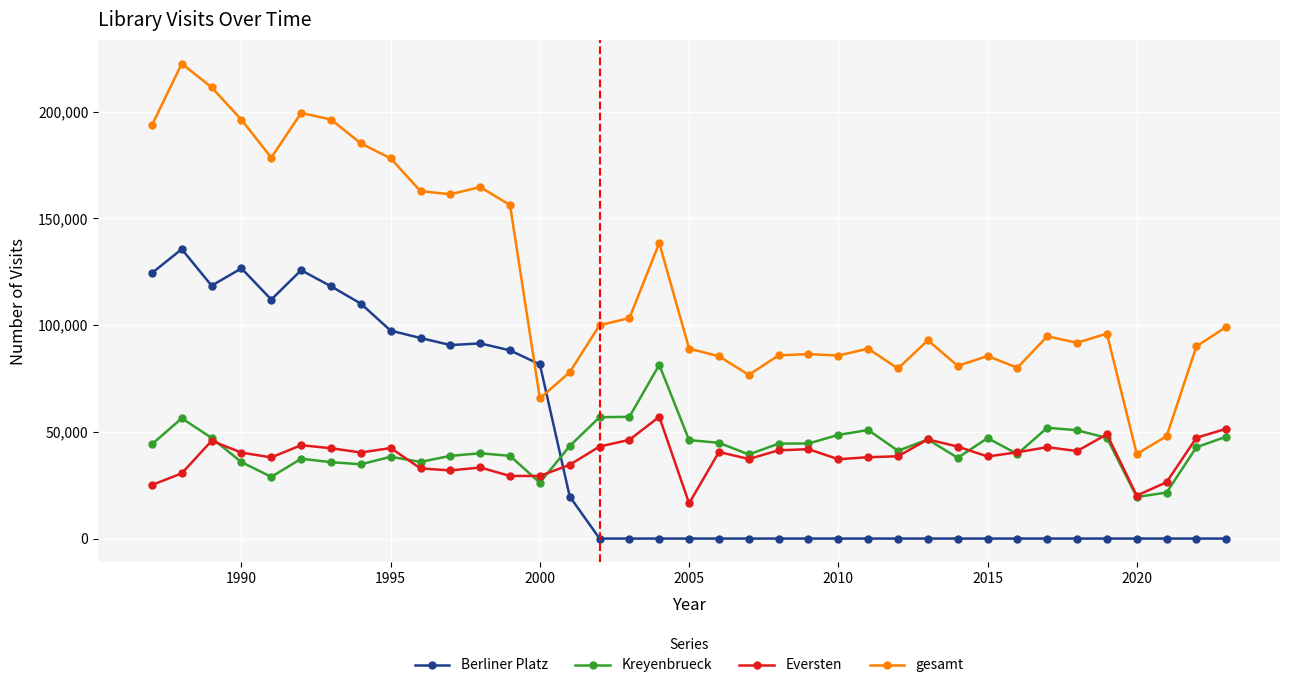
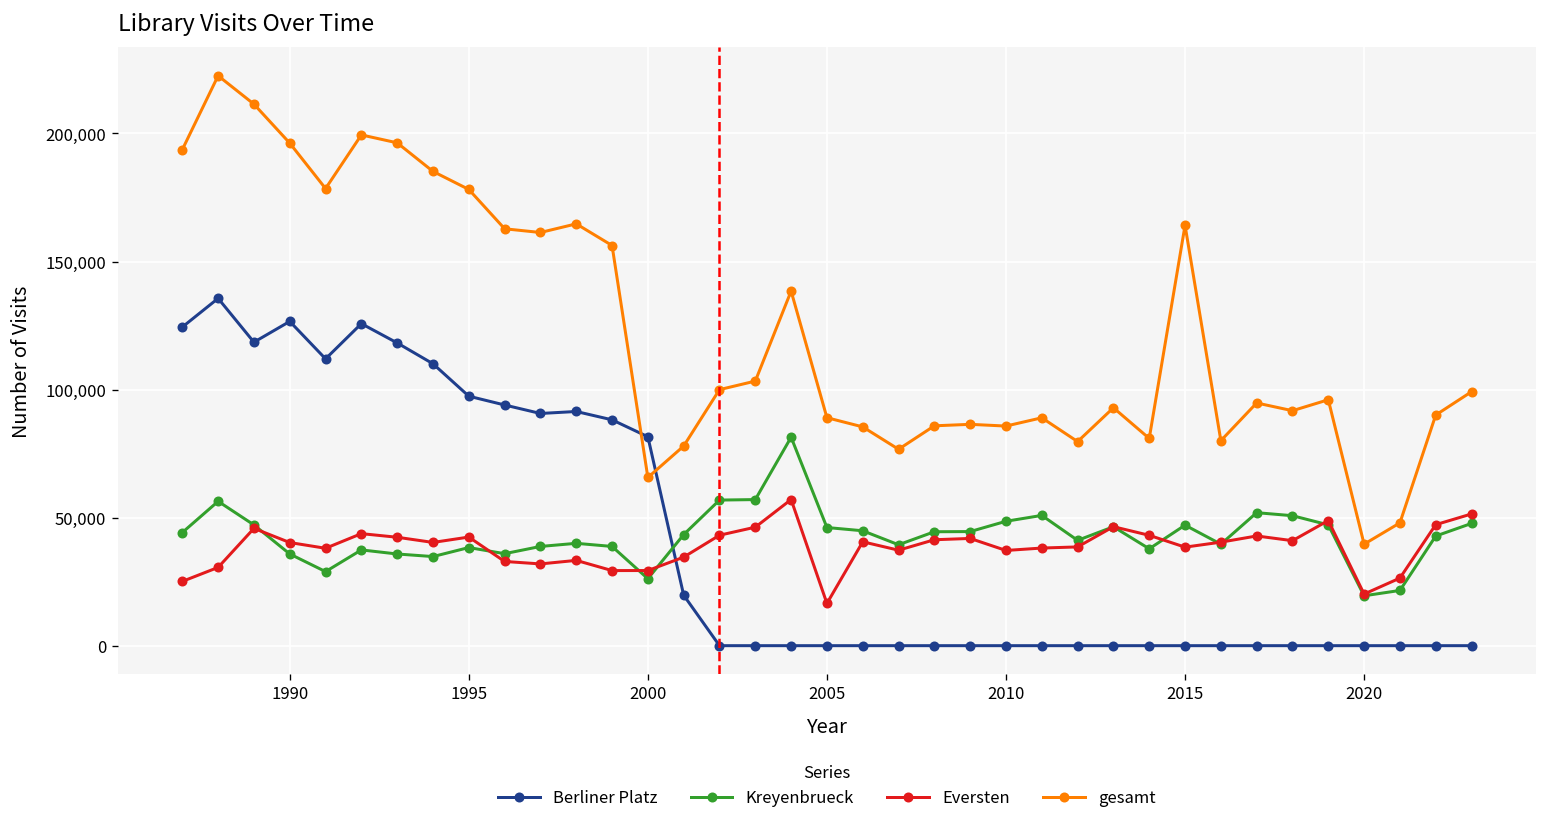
gesamt, 2015: 86,000 -> 164,000
